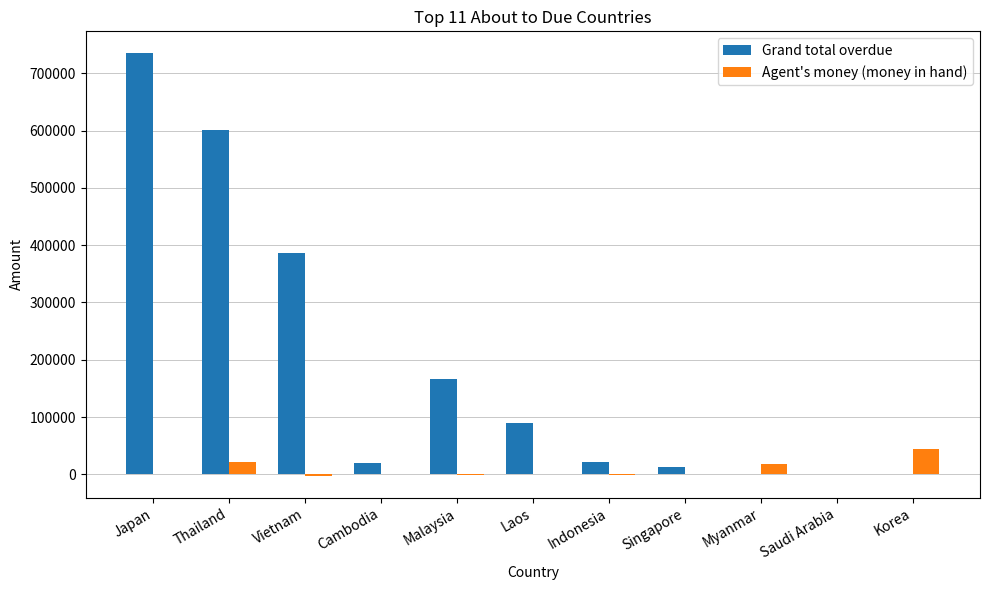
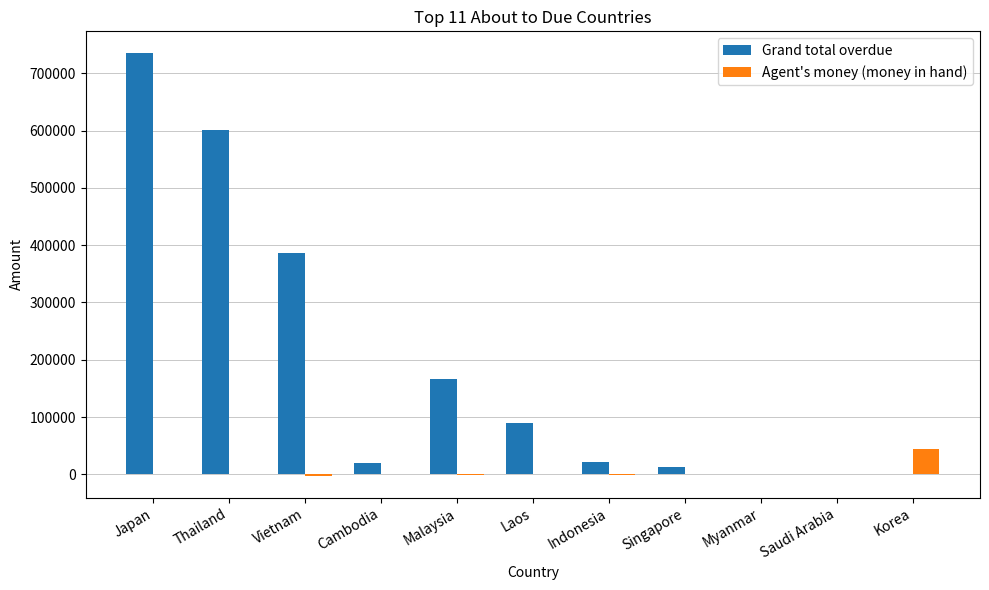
Agent's money (money in hand), Thailand: 20000 -> 0
Agent's money (money in hand), Myanmar: 20000 -> 0
